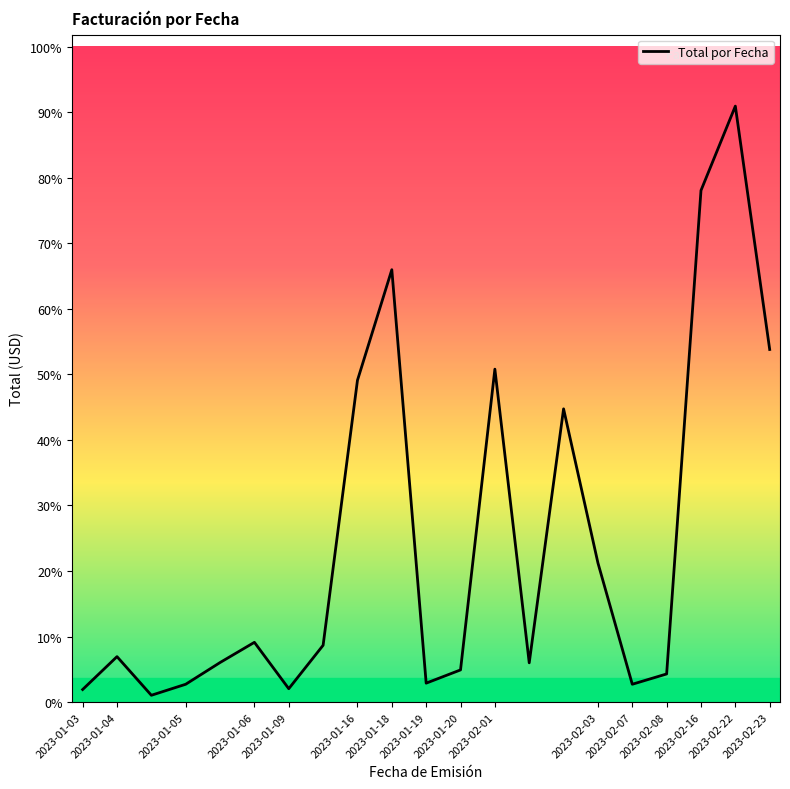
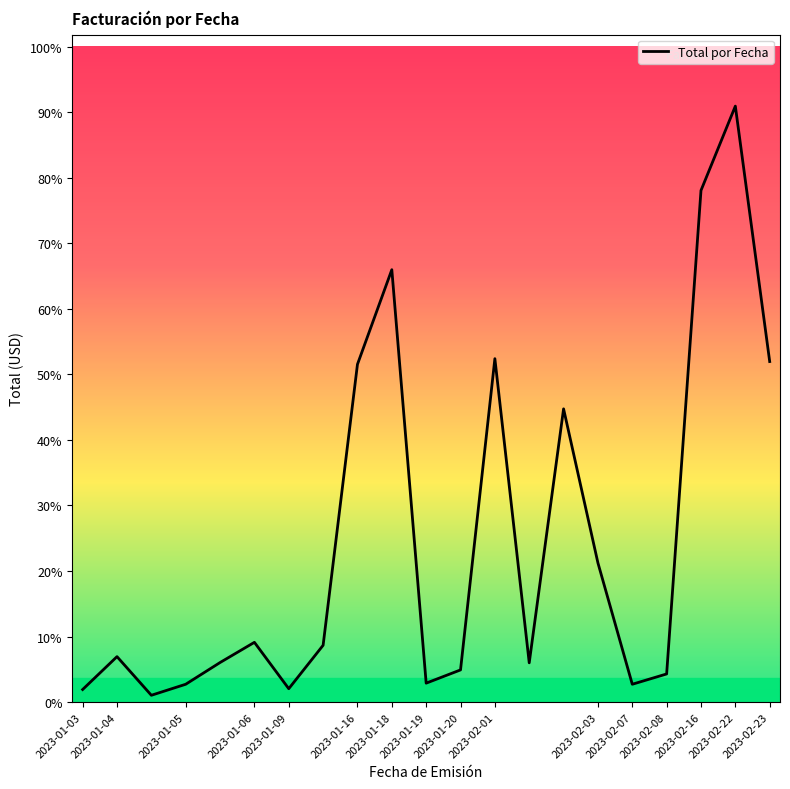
2023-01-16: 49% -> 52%
2023-02-01: 51% -> 52%
2023-02-23: 54% -> 52%
